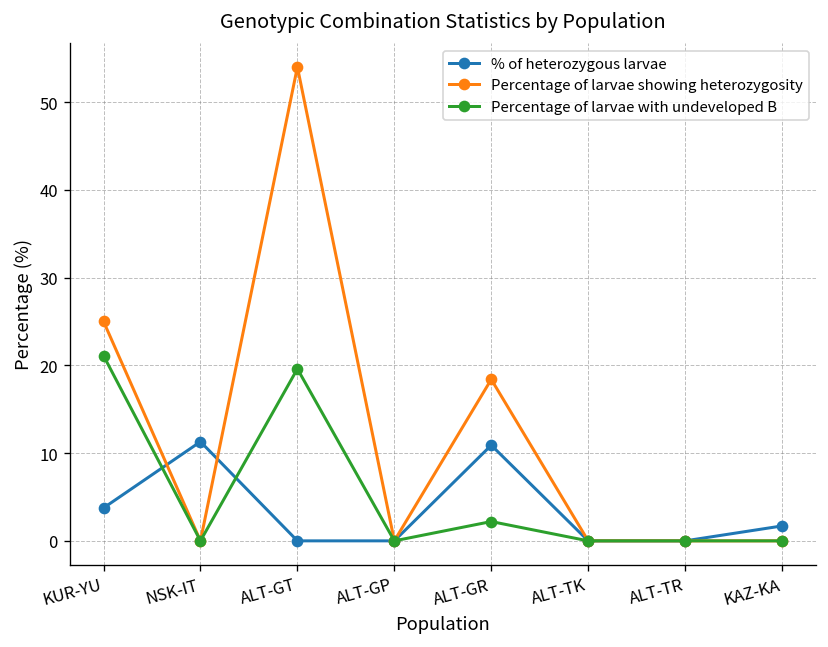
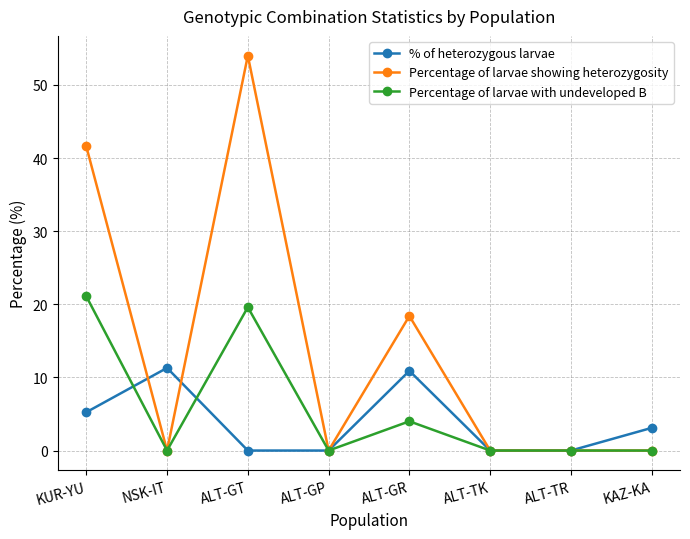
% of heterozygous larvae, KUR-YU: 4 -> 5
Percentage of larvae showing heterozygosity, KUR-YU: 25 -> 42
Percentage of larvae with undeveloped B, ALT-GR: 2 -> 4
% of heterozygous larvae, KAZ-KA: 2 -> 3
